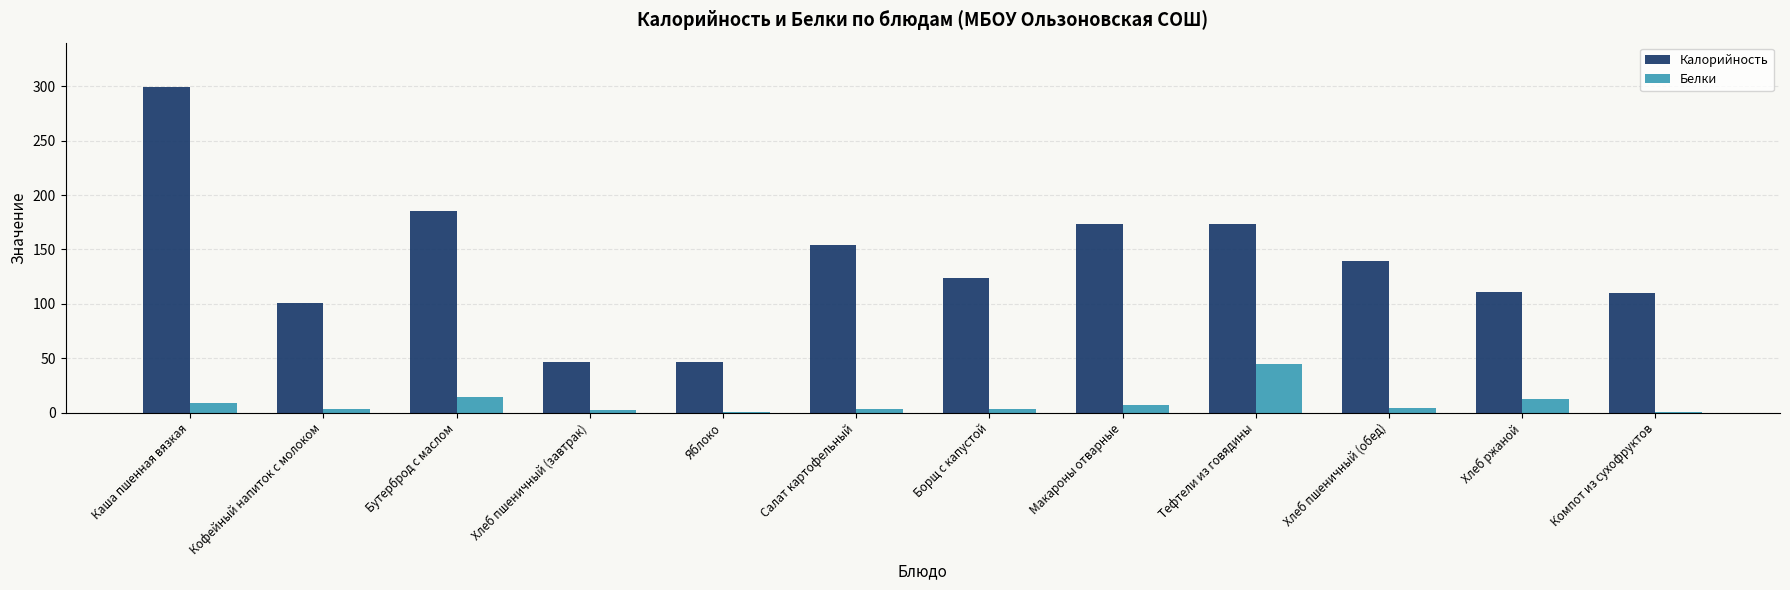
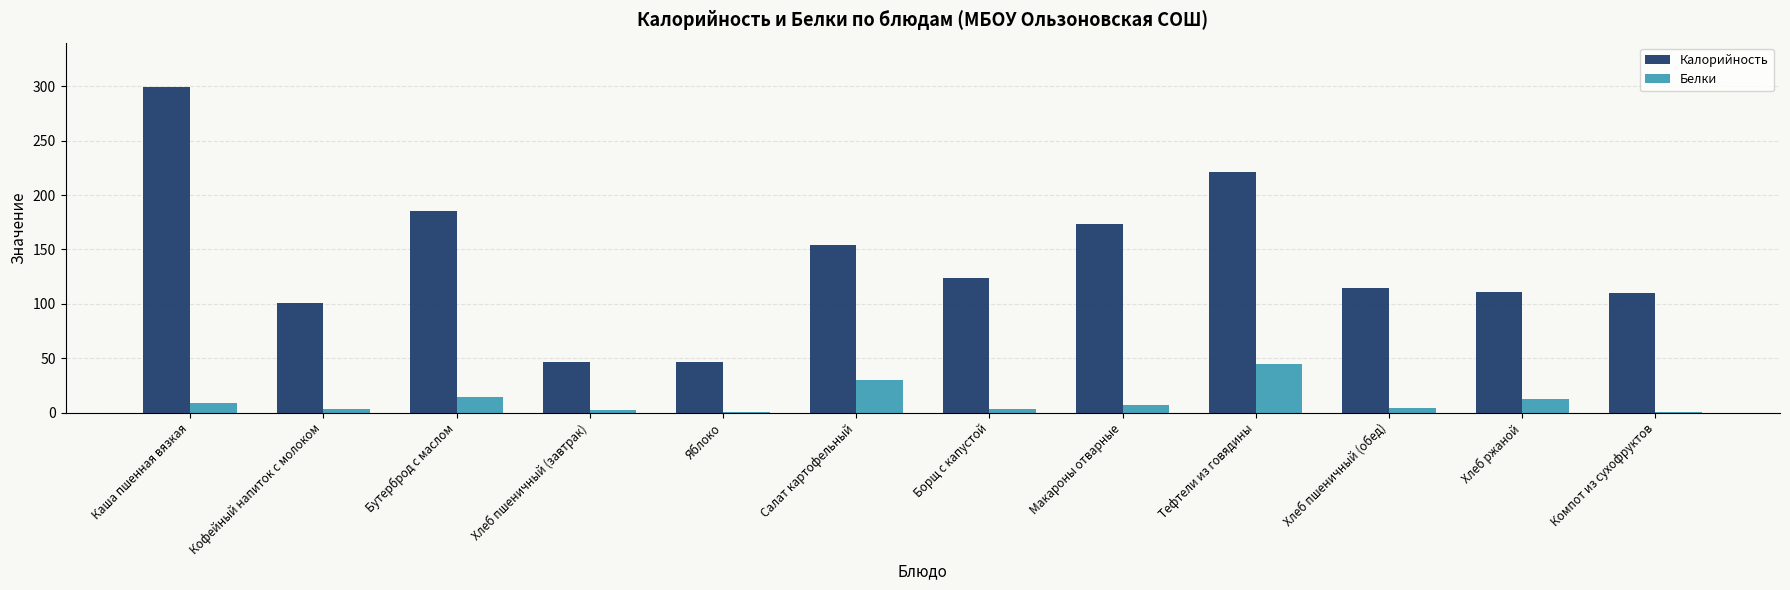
Белки, Салат картофельный: 3 -> 30
Калорийность, Тефтели из говядины: 173 -> 221
Калорийность, Хлеб пшеничный (обед): 140 -> 114
